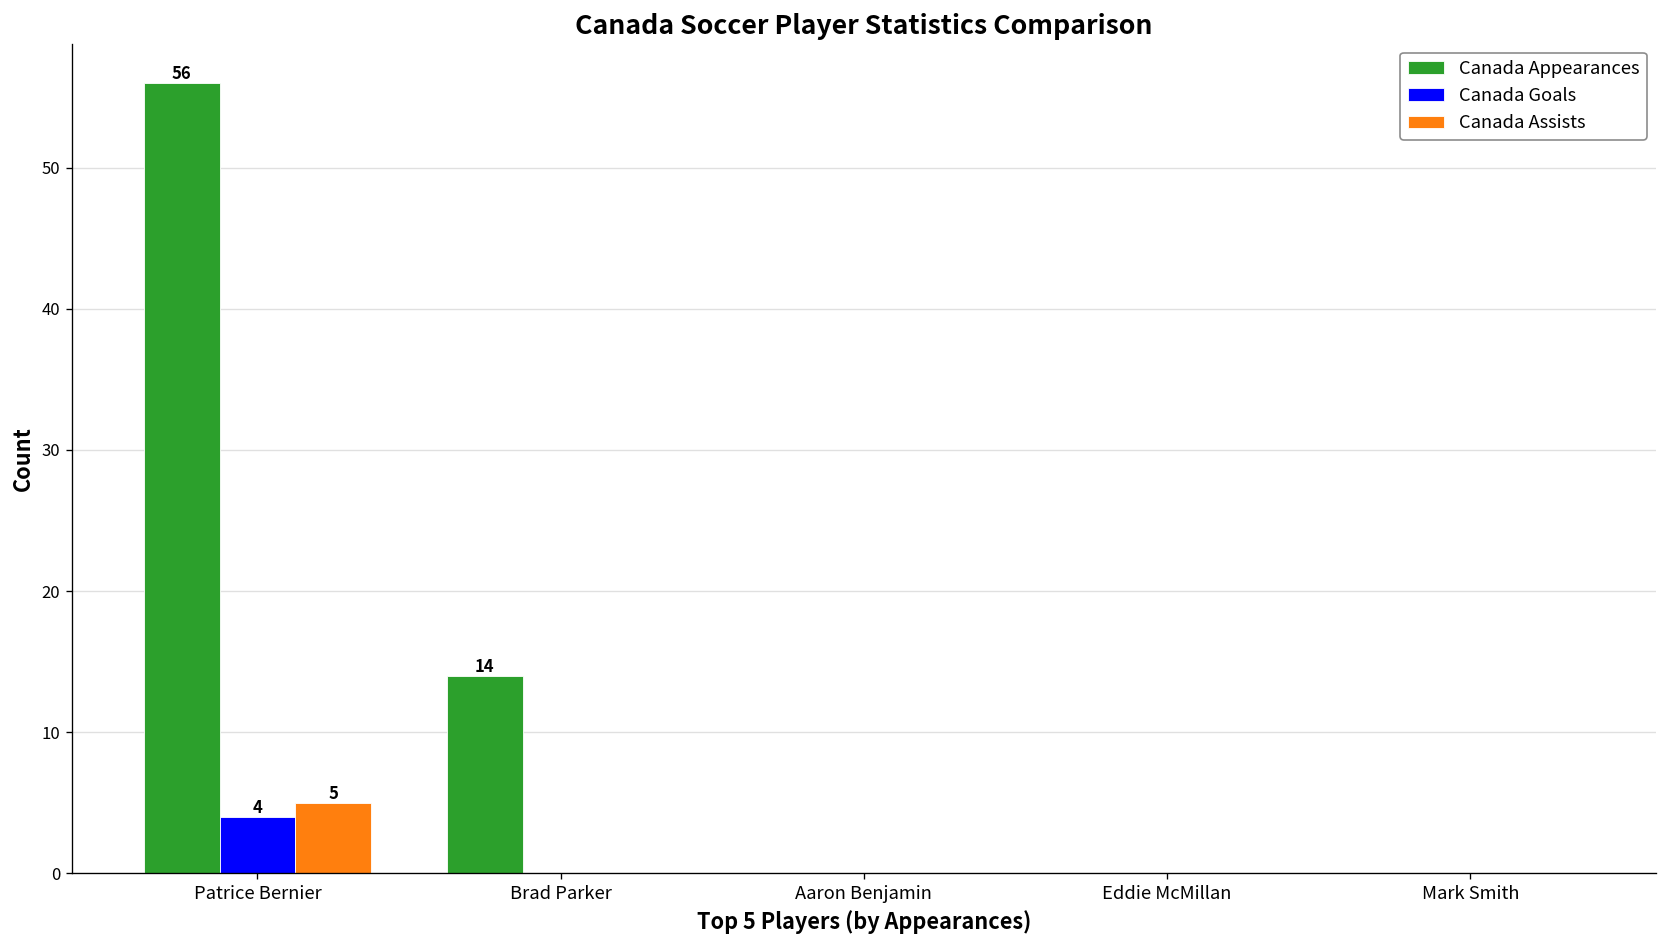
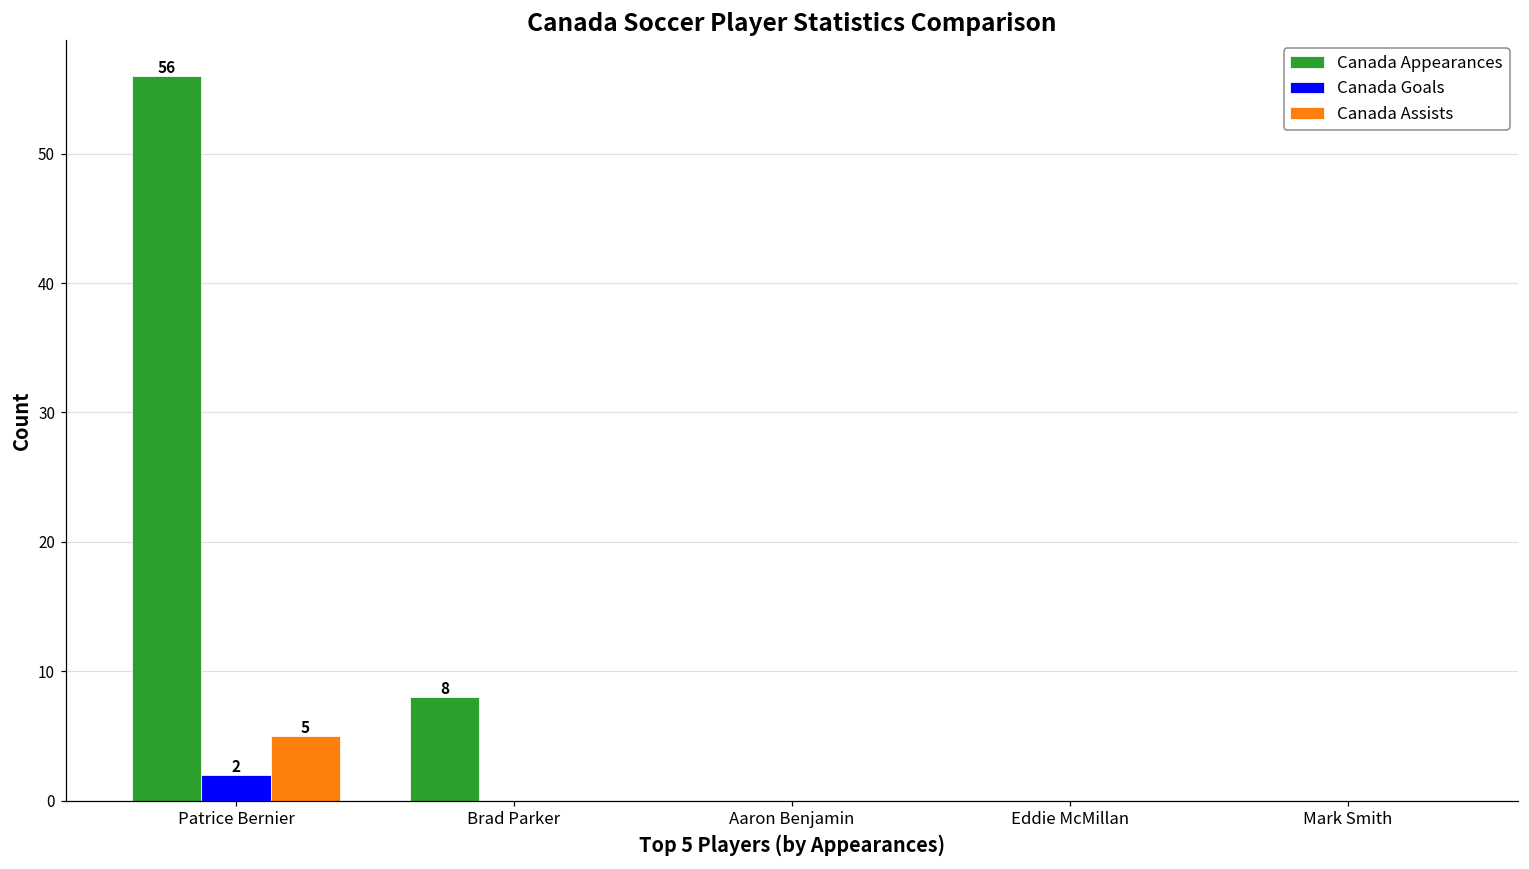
Canada Goals, Patrice Bernier: 4 -> 2
Canada Appearances, Brad Parker: 14 -> 8
